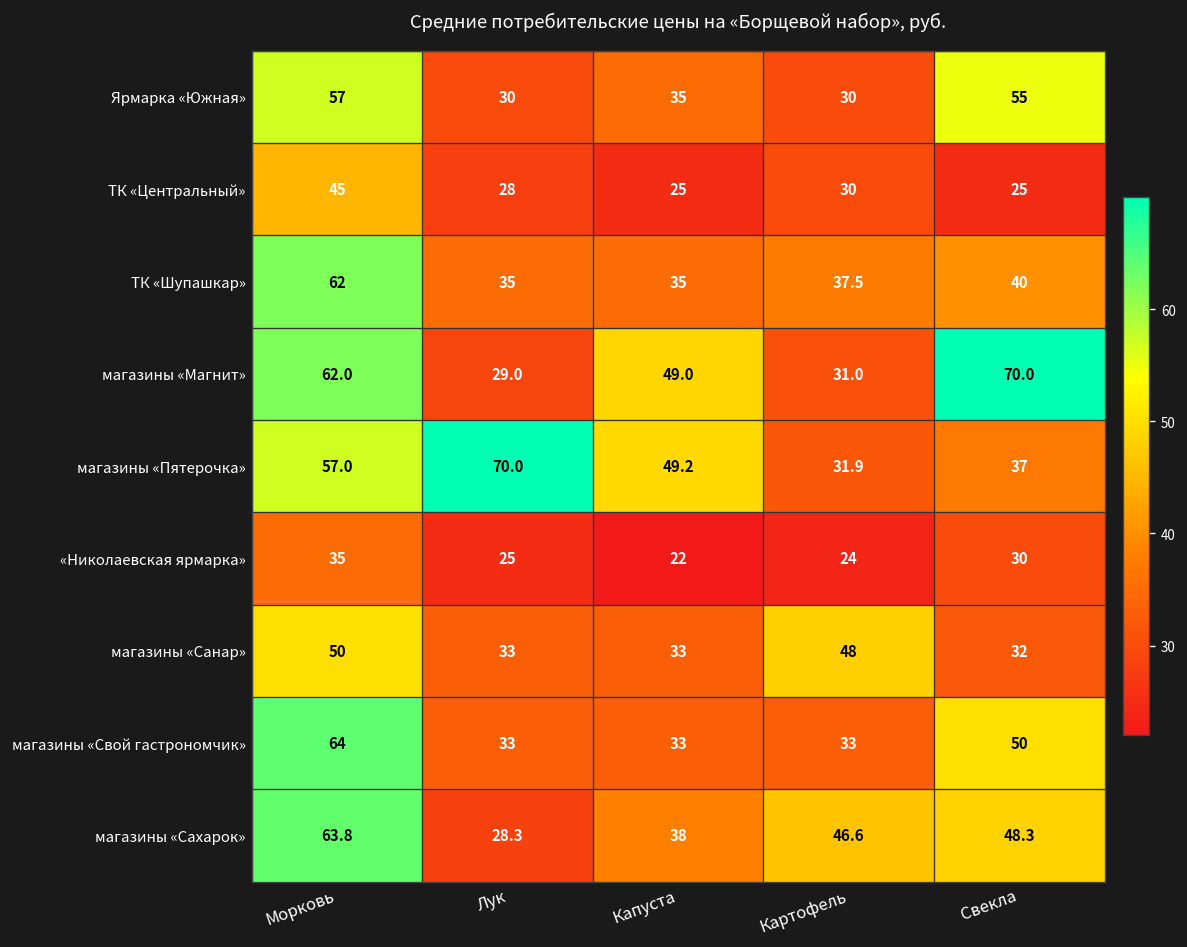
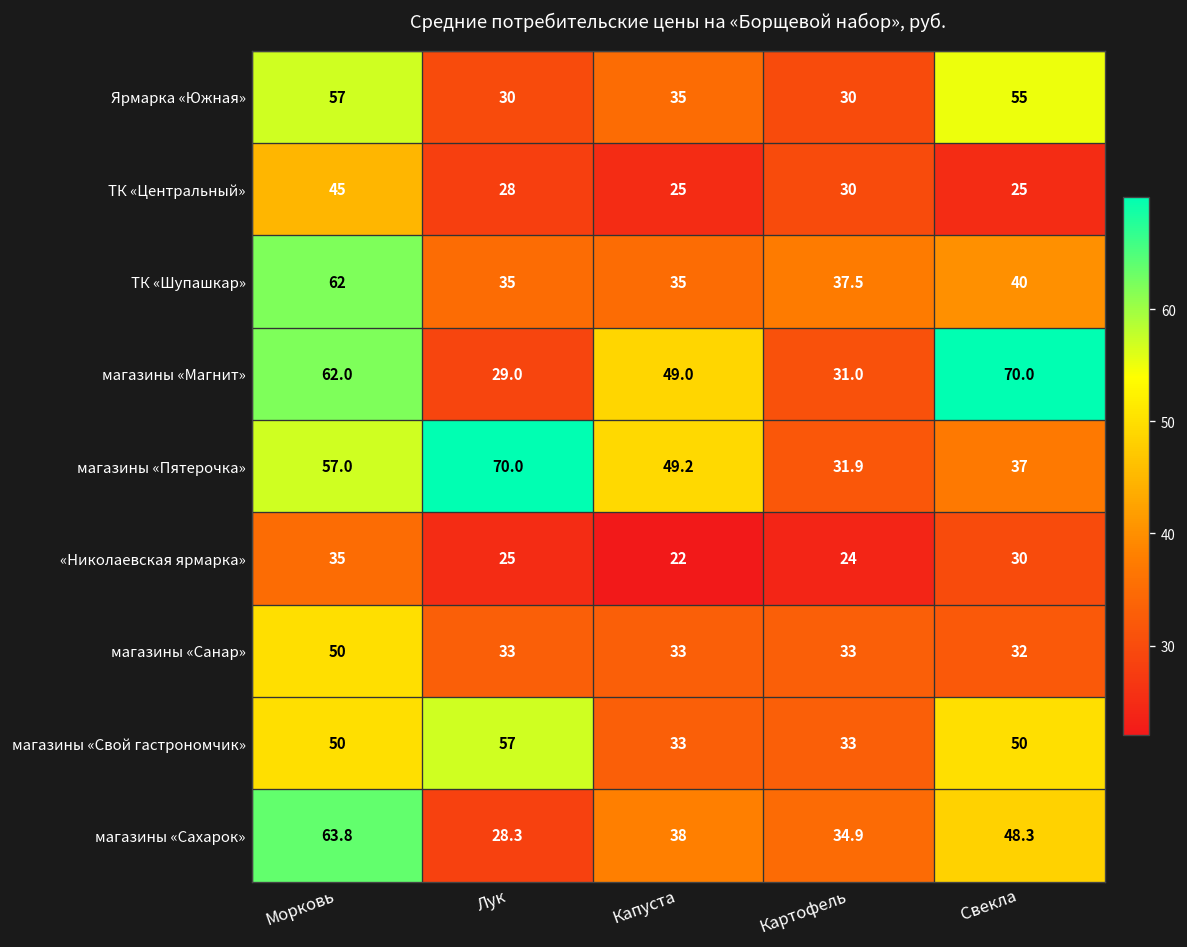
магазины «Санар», Картофель: 48 -> 33
магазины «Свой гастрономчик», Морковь: 64 -> 50
магазины «Свой гастрономчик», Лук: 33 -> 57
магазины «Сахарок», Картофель: 46.6 -> 34.9
